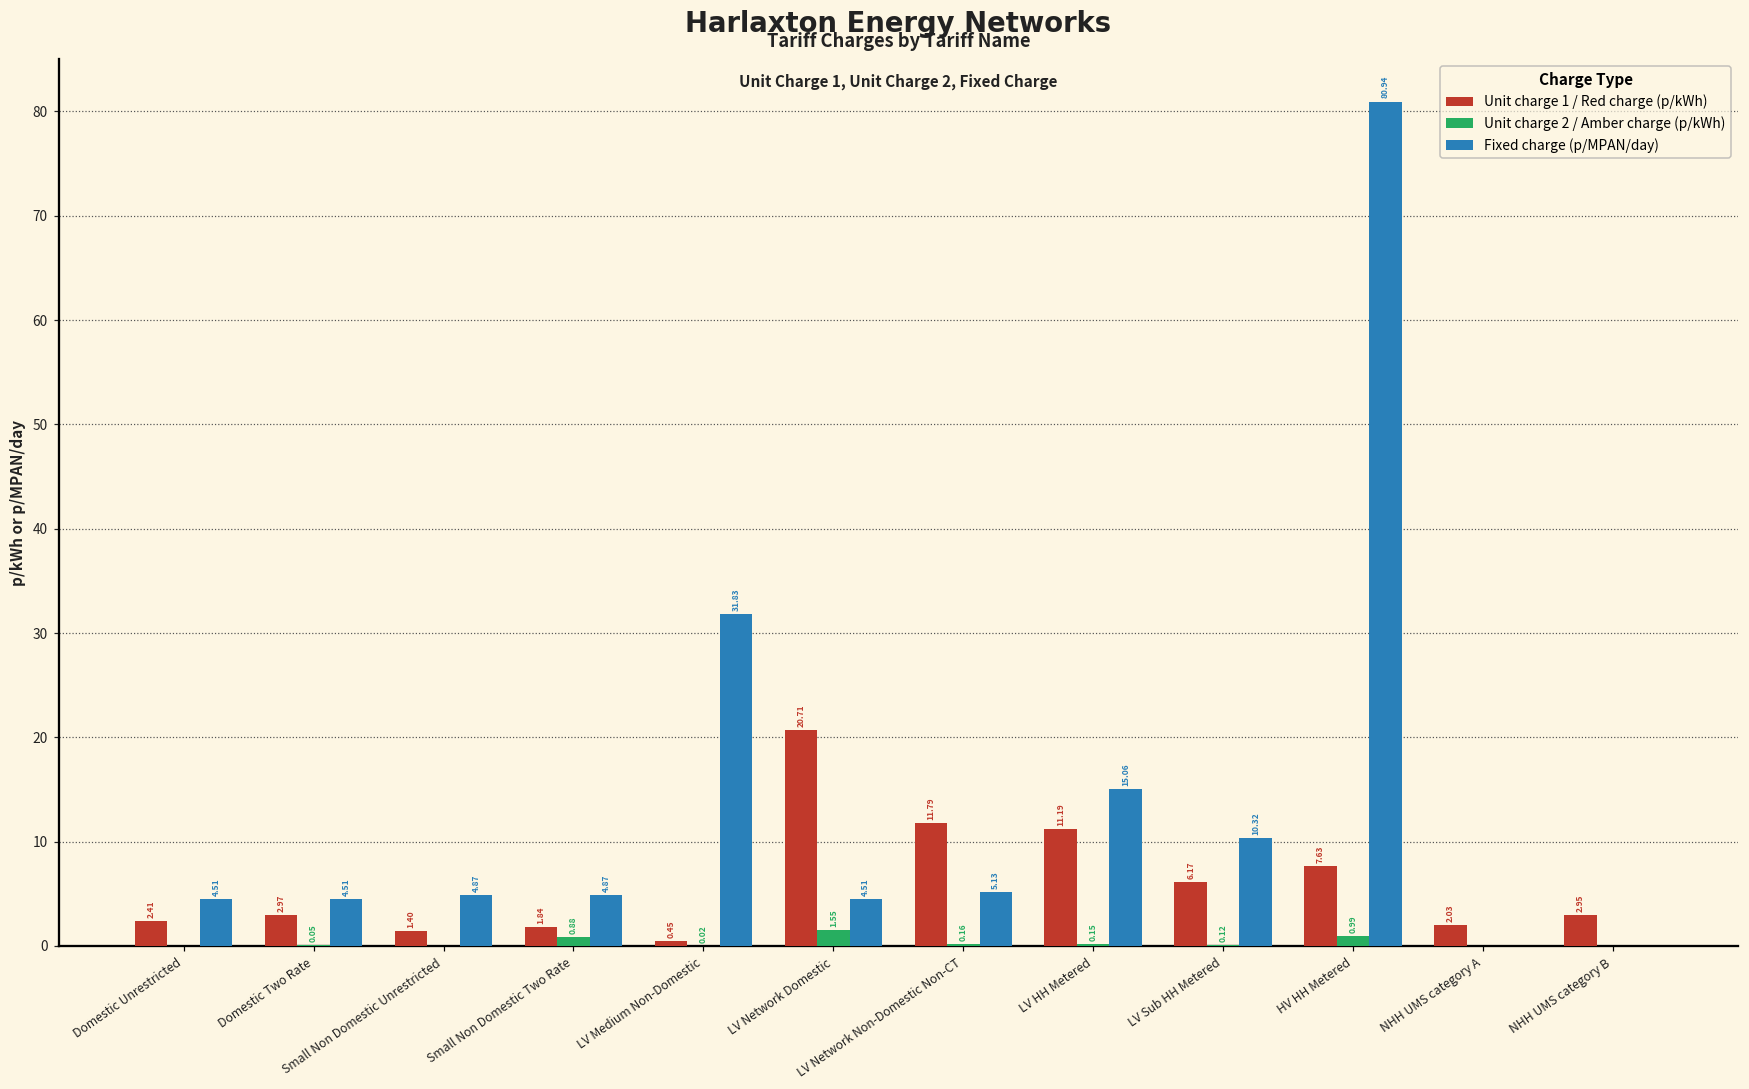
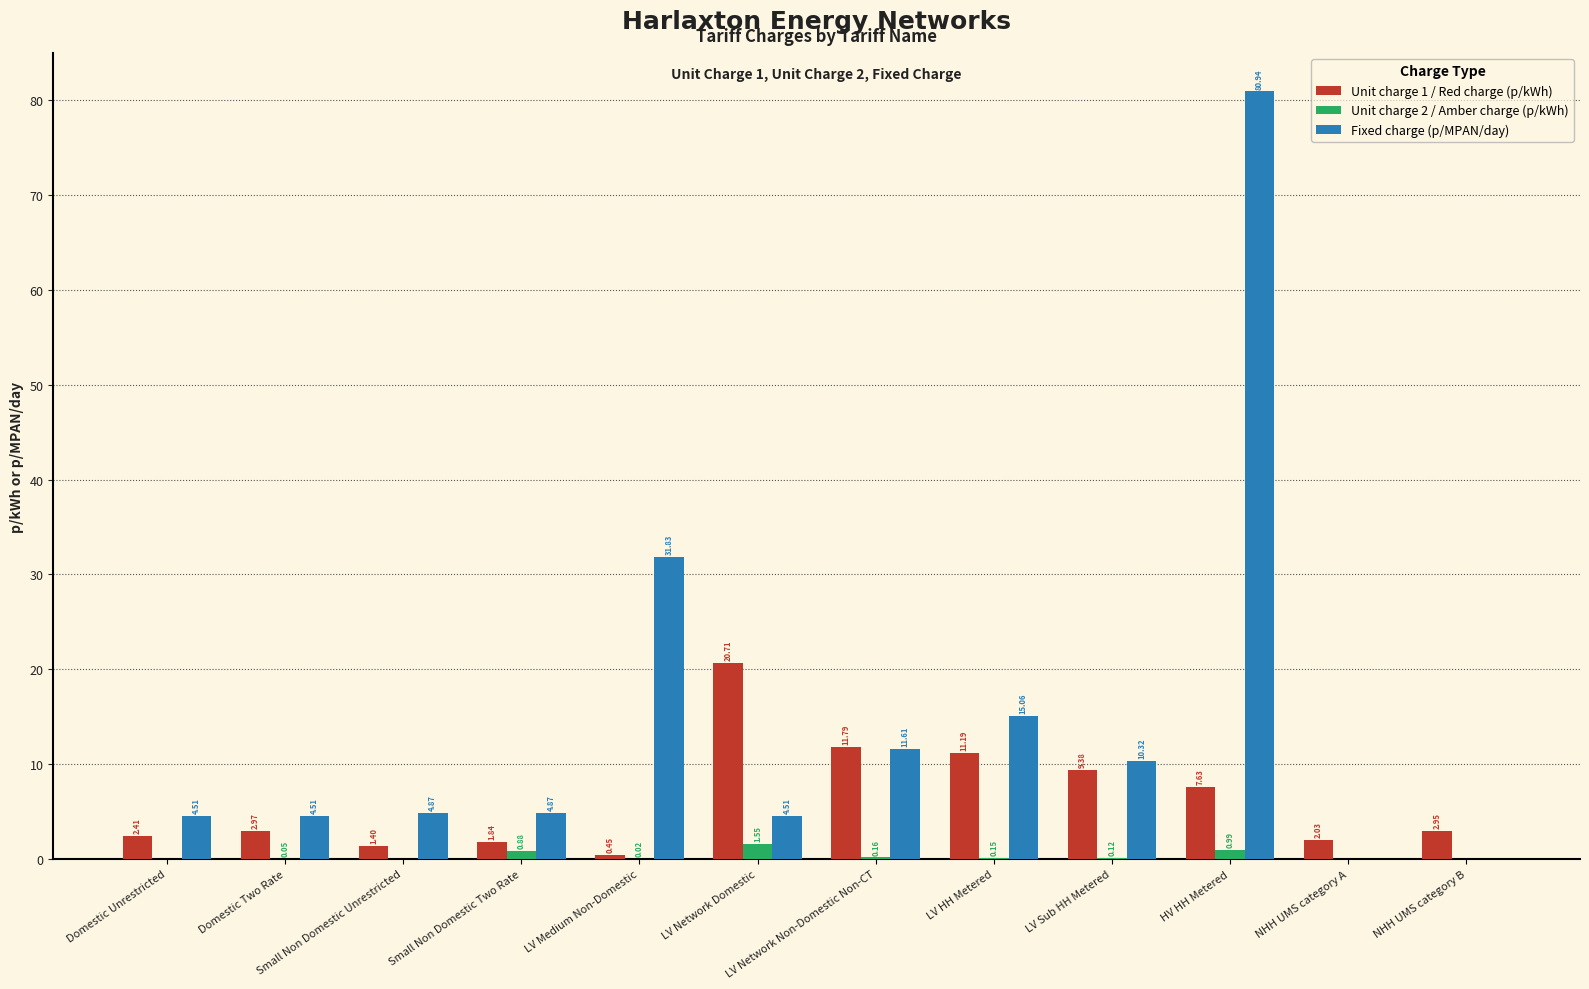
Fixed charge (p/MPAN/day), LV Network Non-Domestic Non-CT: 5.13 -> 11.61
Unit charge 1 / Red charge (p/kWh), LV Sub HH Metered: 6.17 -> 9.38
